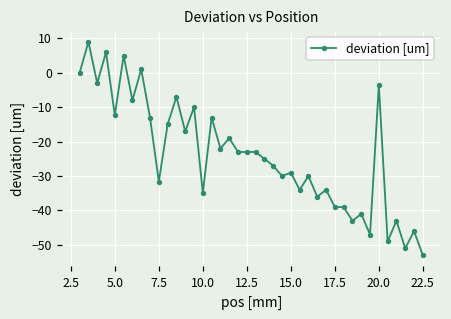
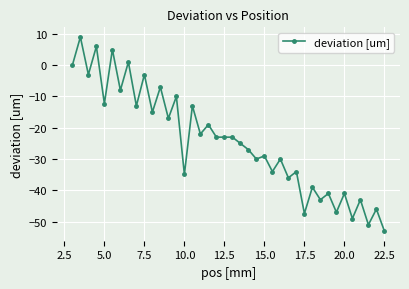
7.5: -32 -> -3
17.5: -39 -> -47
20.0: -4 -> -41
